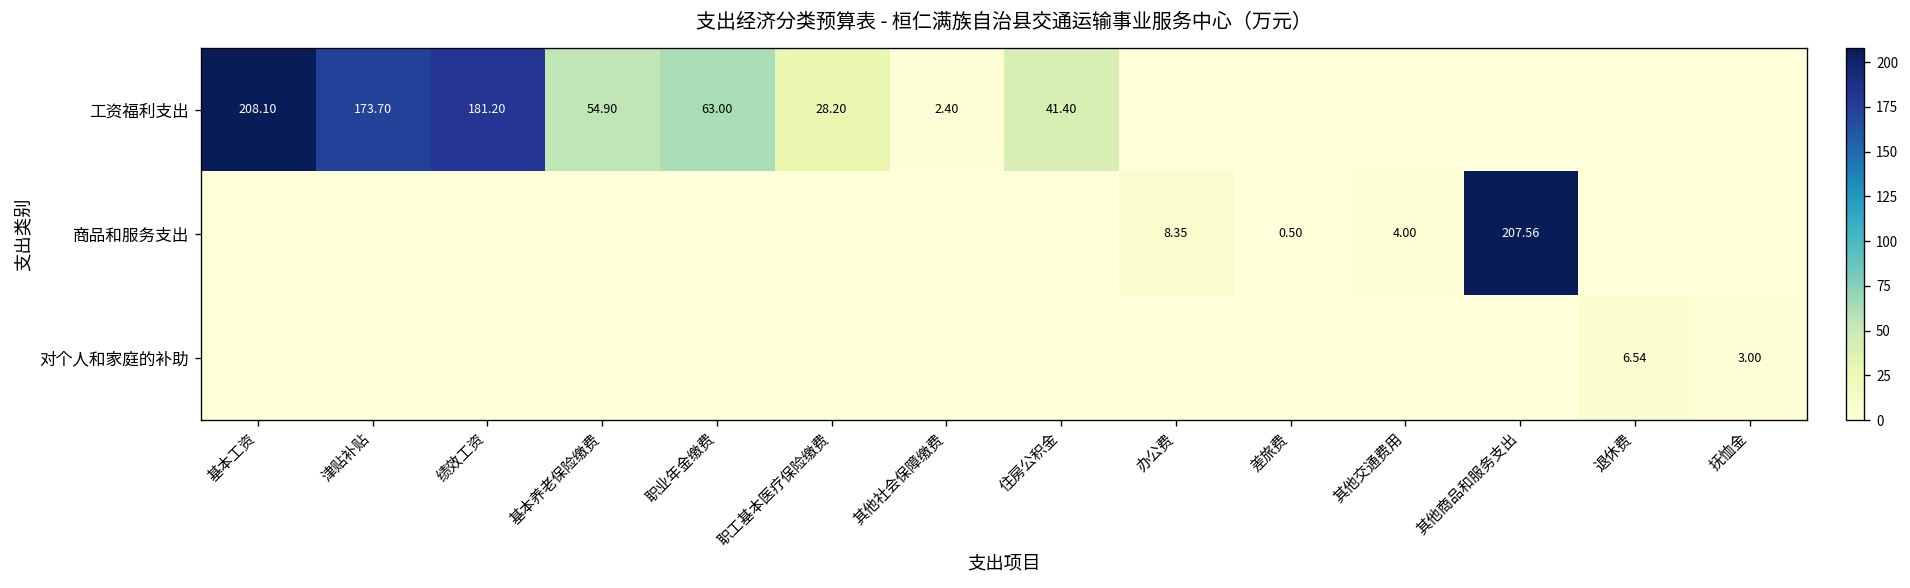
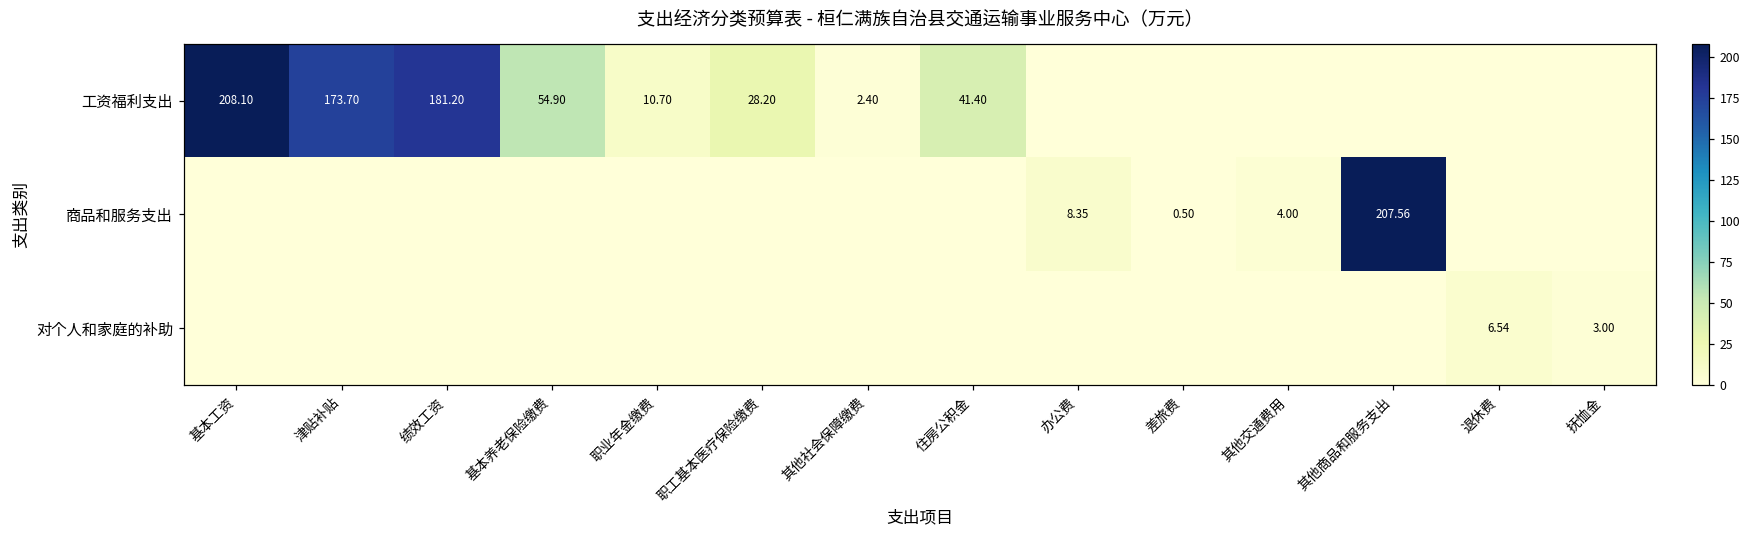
工资福利支出, 职业年金缴费: 63.00 -> 10.70
